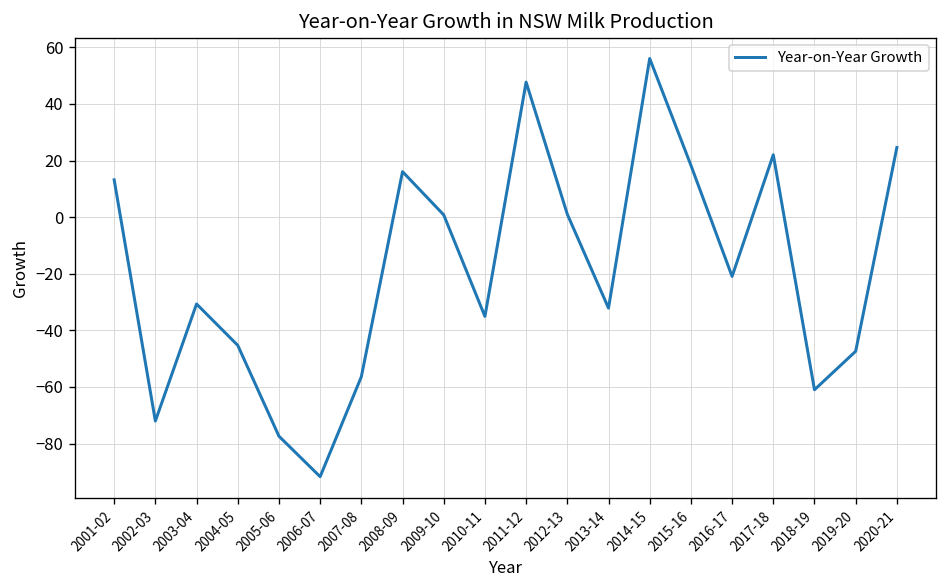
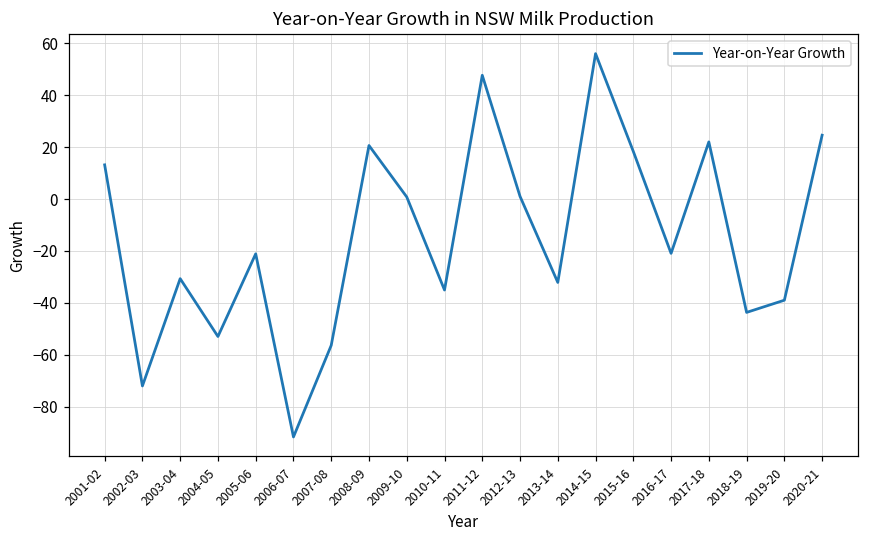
2004-05: -45 -> -53
2005-06: -77 -> -21
2008-09: 16 -> 21
2018-19: -61 -> -44
2019-20: -47 -> -39
